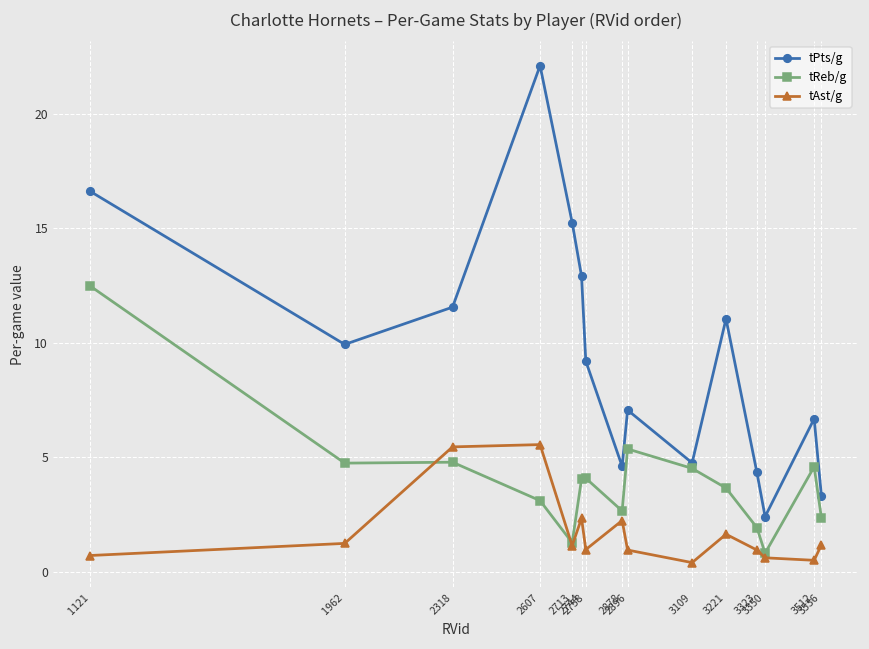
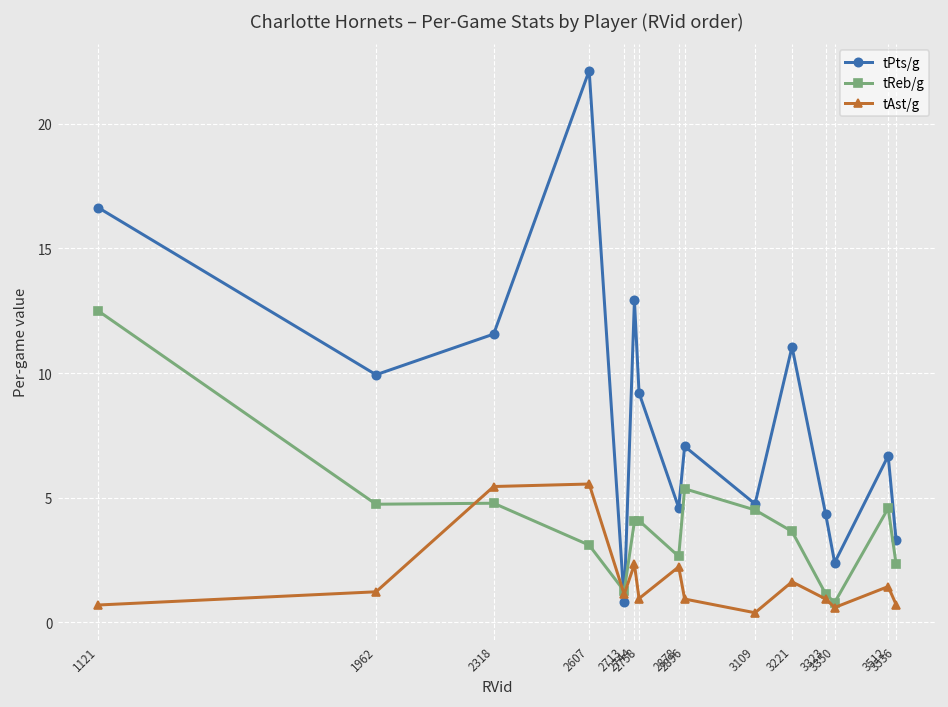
tPts/g, 2713: 15.3 -> 0.8
tReb/g, 3323: 1.9 -> 1.1
tAst/g, 3512: 0.5 -> 1.4
tAst/g, 3536: 1.2 -> 0.7
